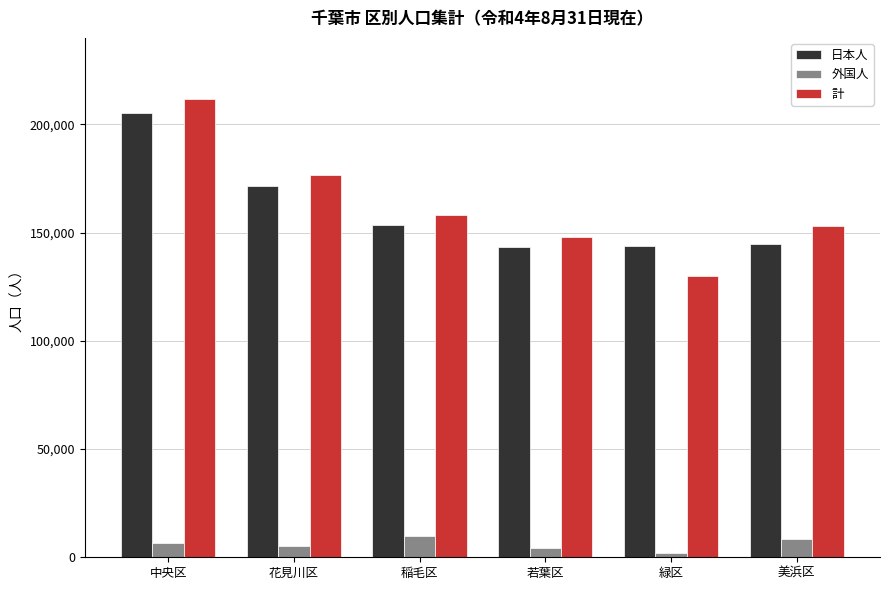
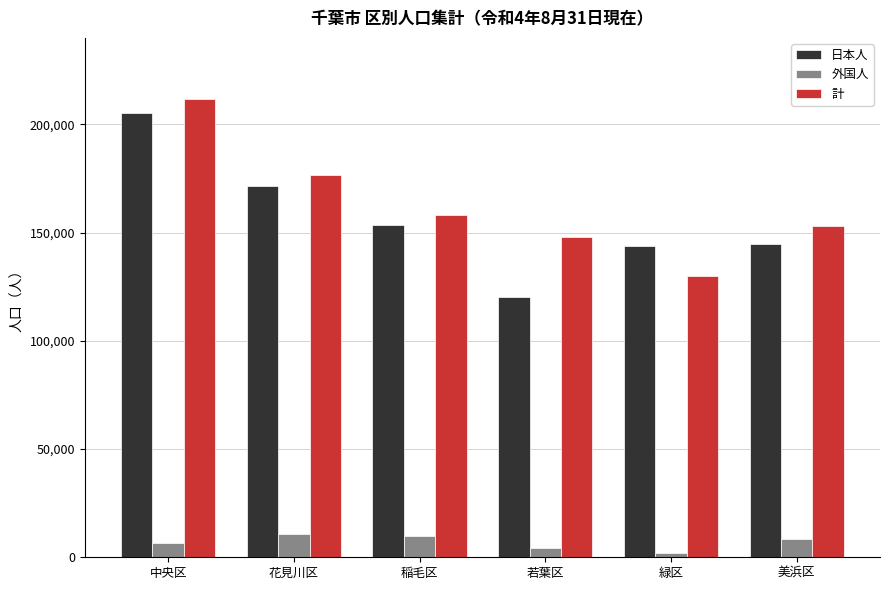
外国人, 花見川区: 5,000 -> 11,000
日本人, 若葉区: 144,000 -> 120,000
